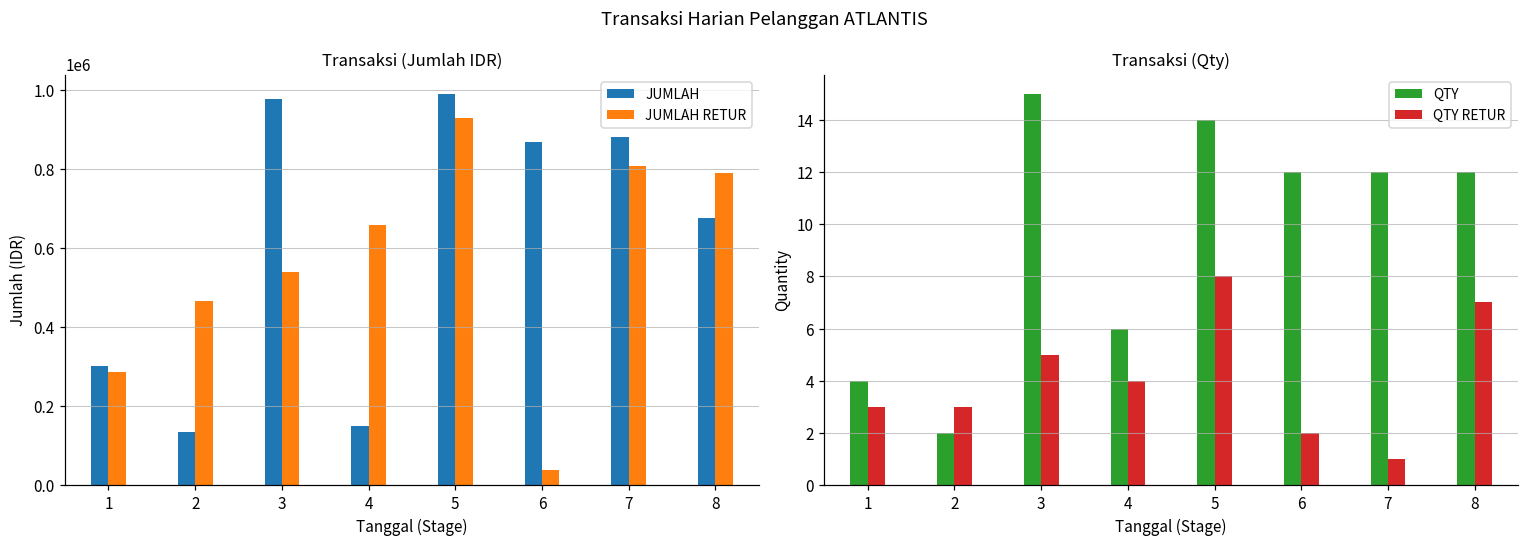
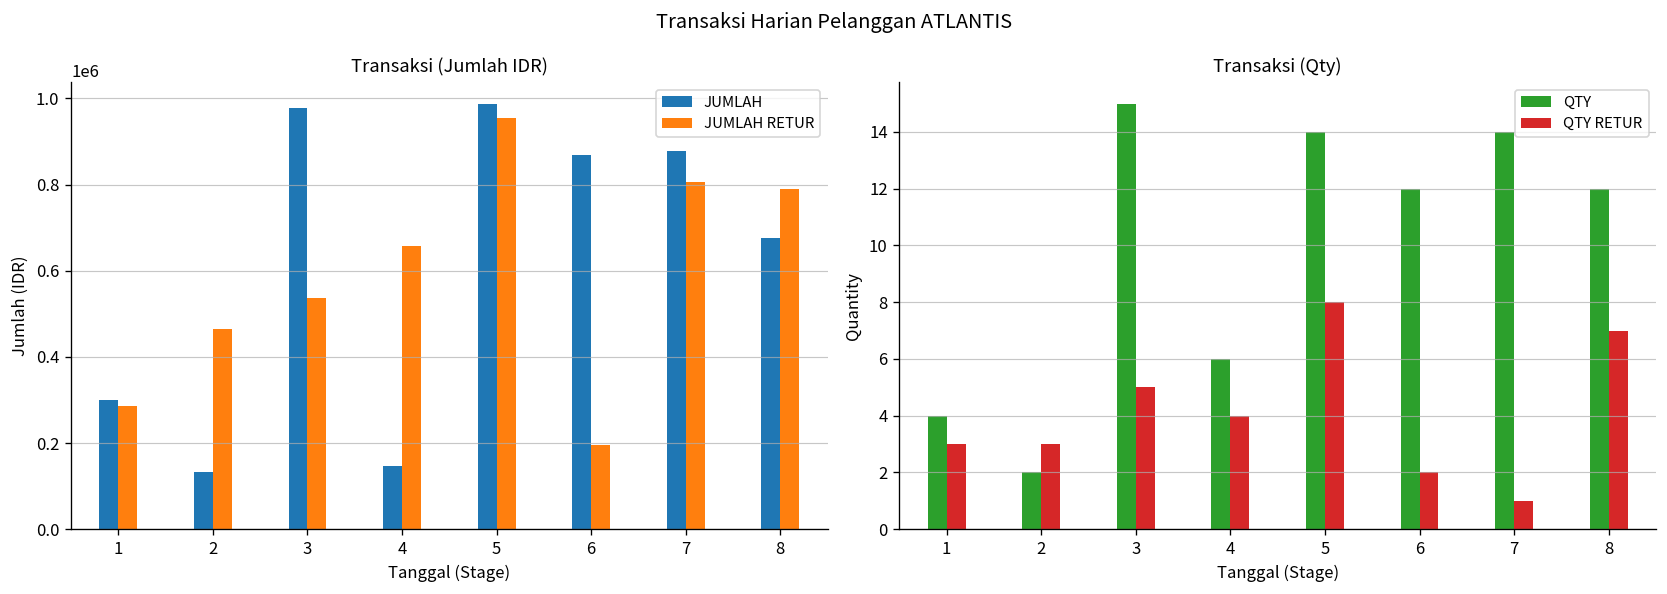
Transaksi (Jumlah IDR), JUMLAH RETUR, 5: 930000 -> 950000
Transaksi (Jumlah IDR), JUMLAH RETUR, 6: 40000 -> 200000
Transaksi (Qty), QTY, 7: 12 -> 14
